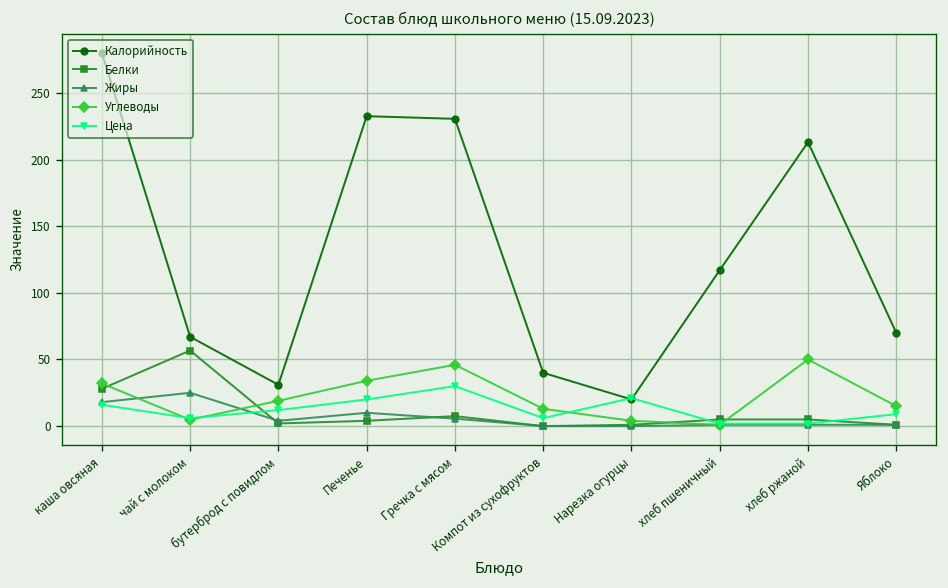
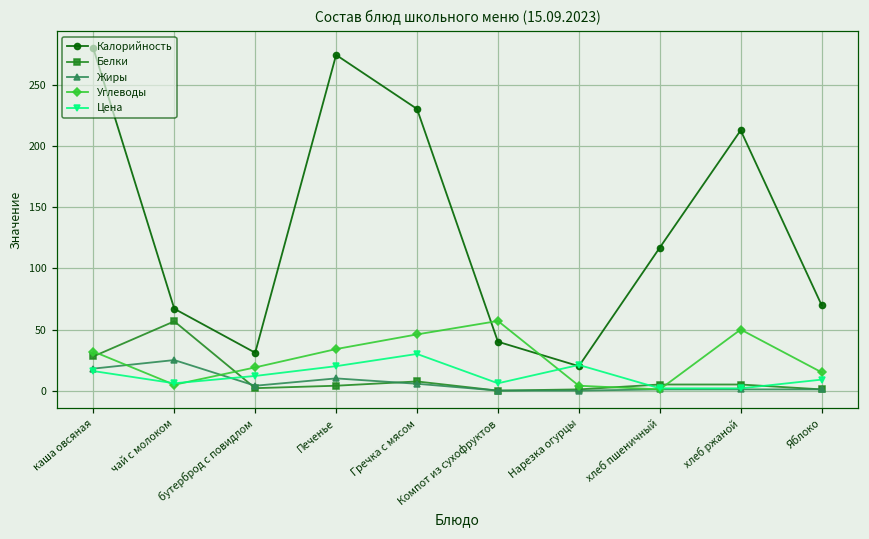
Калорийность, Печенье: 233 -> 275
Углеводы, Компот из сухофруктов: 13 -> 57
